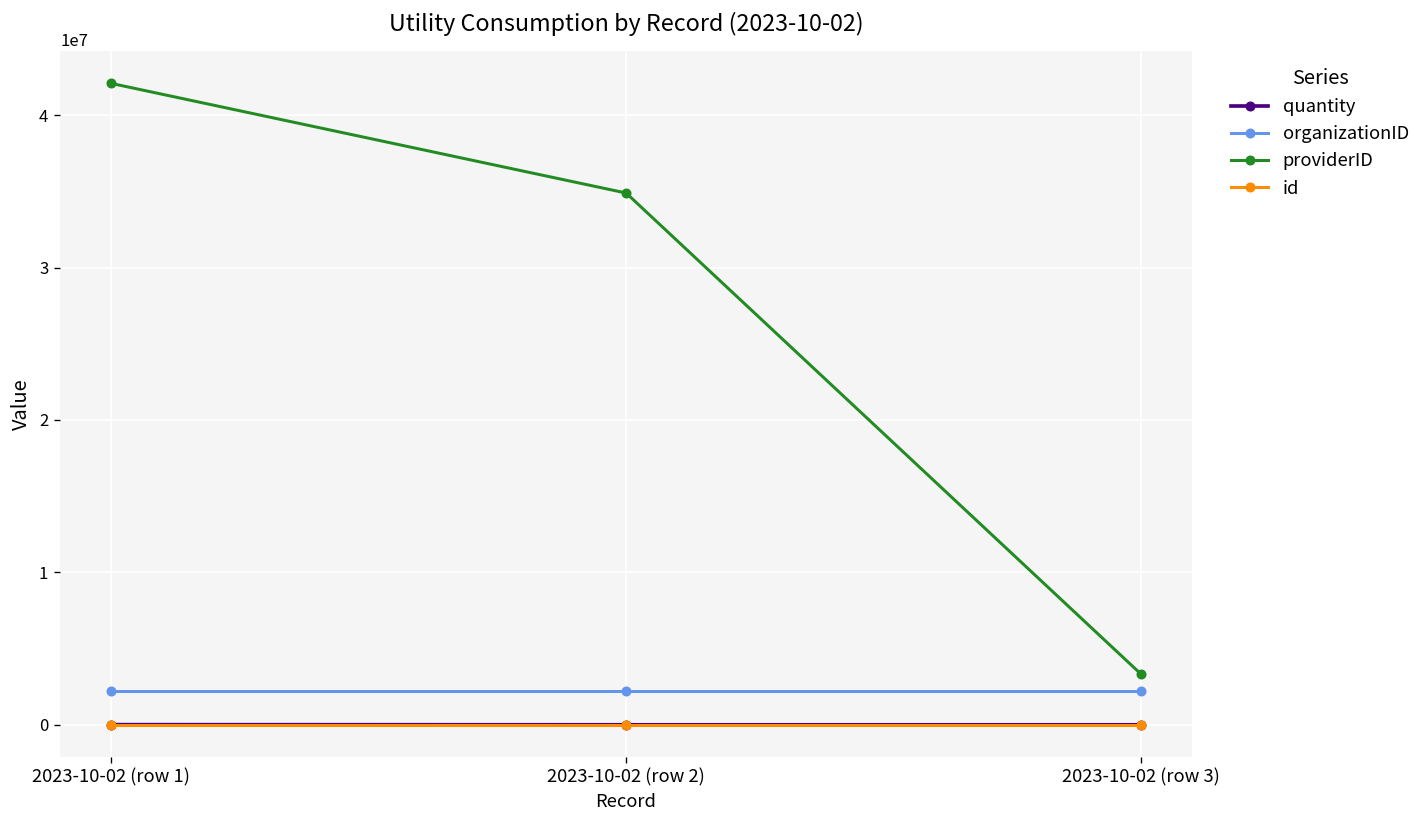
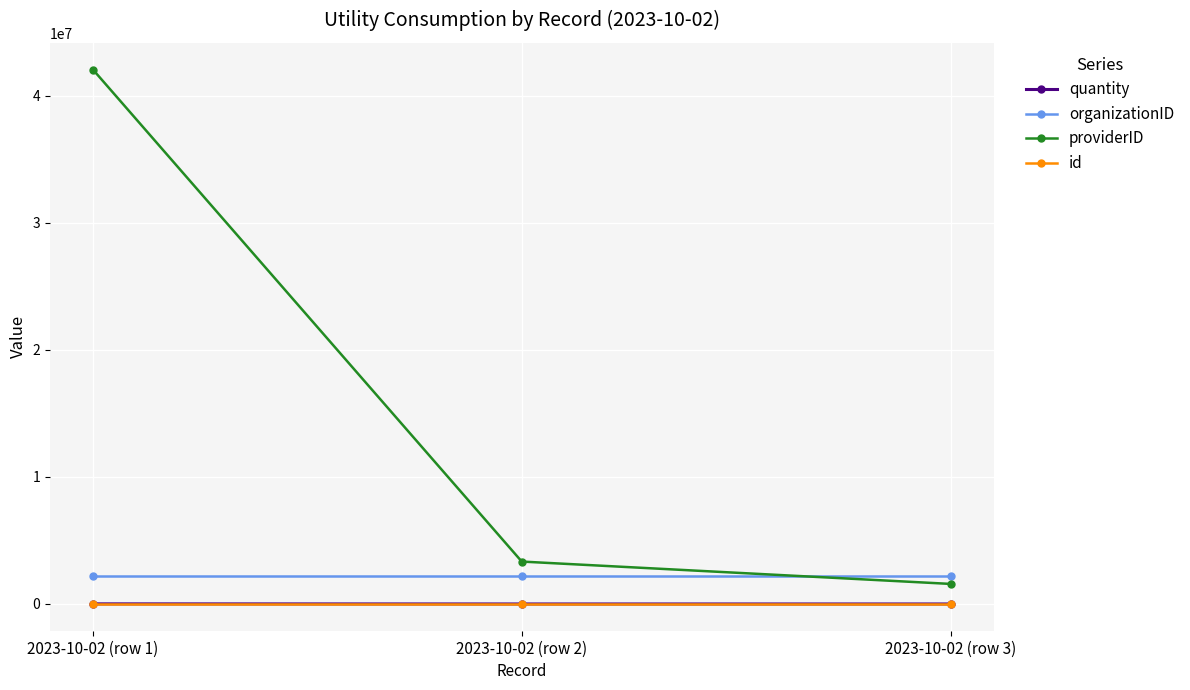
providerID, 2023-10-02 (row 2): 34900000 -> 3300000
providerID, 2023-10-02 (row 3): 3300000 -> 1600000
